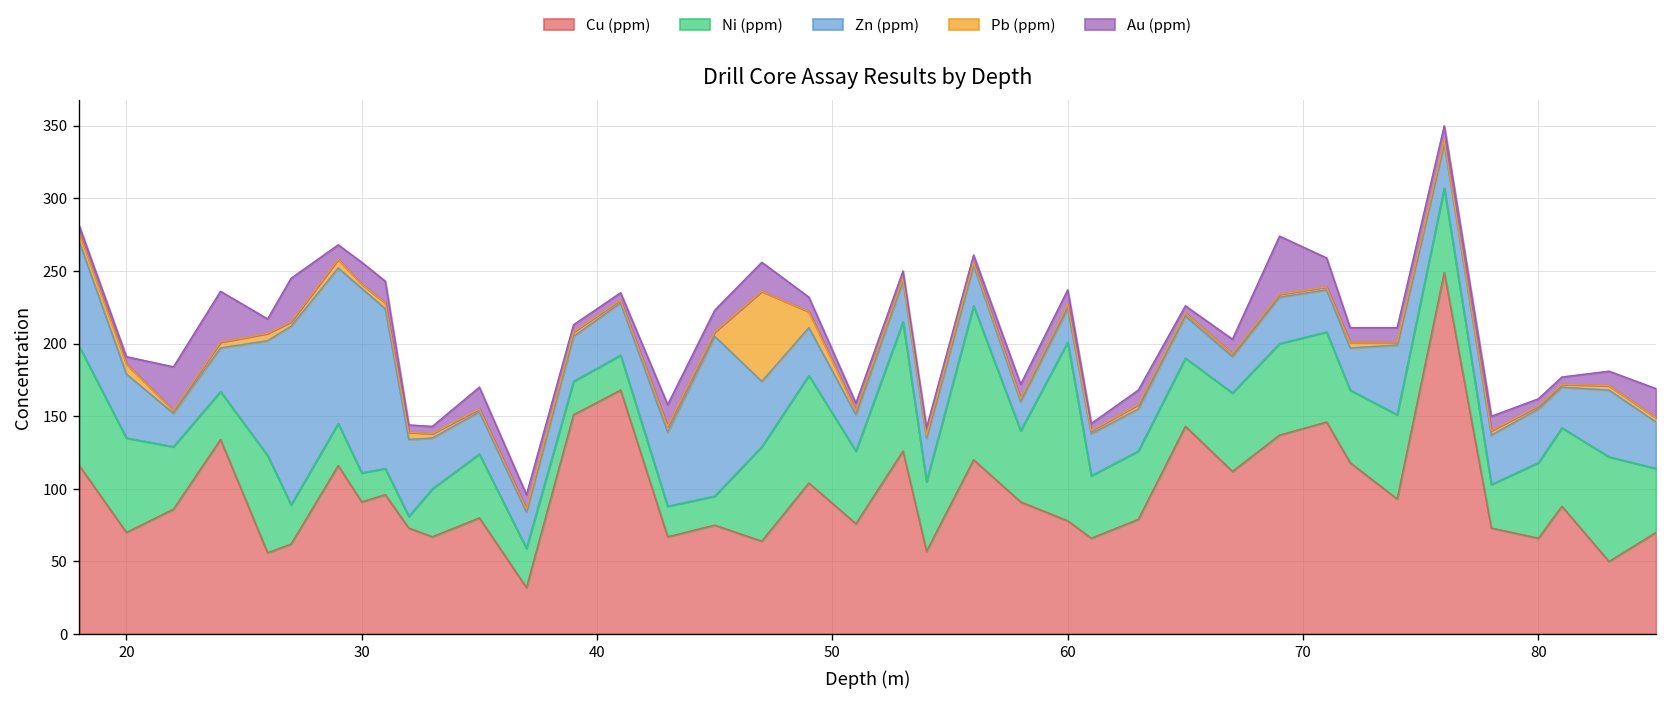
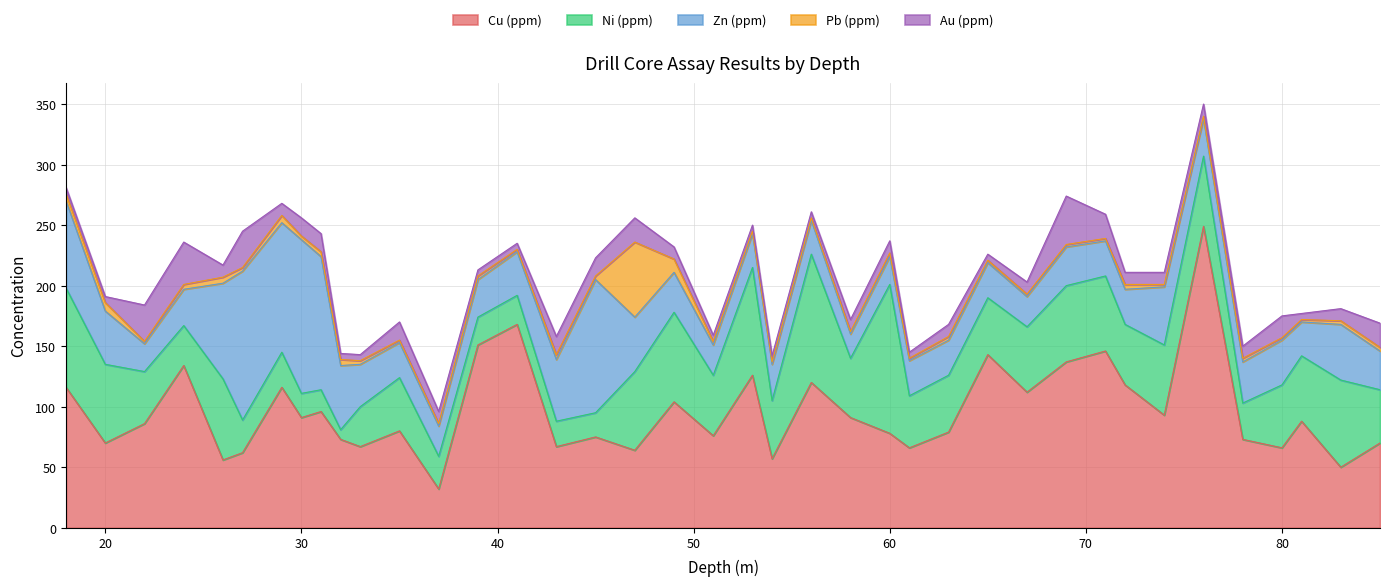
Au (ppm), 80: 5 -> 18
